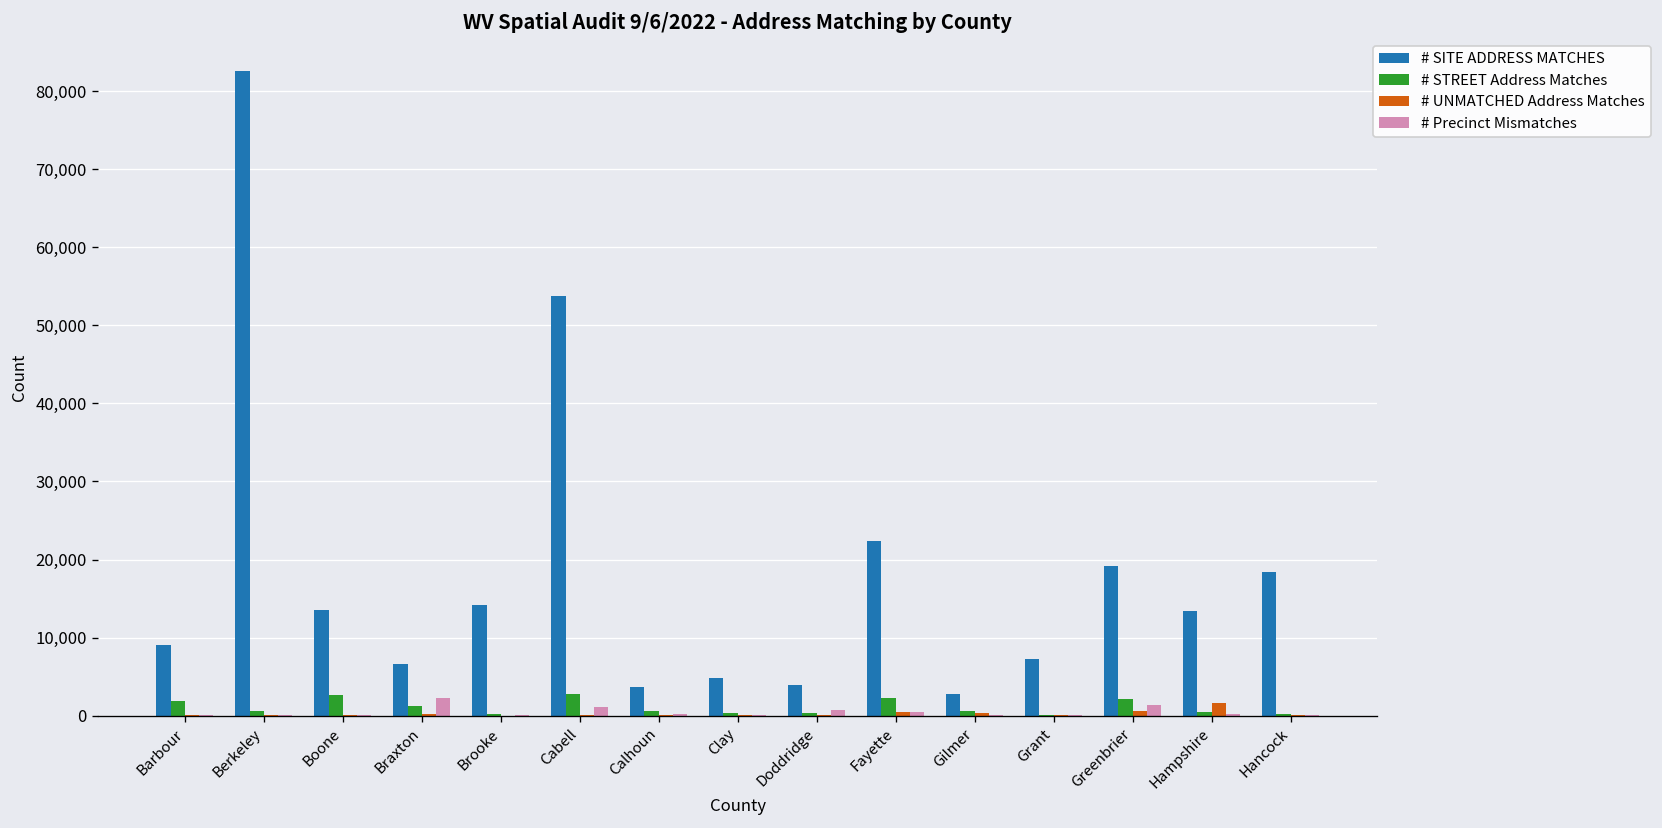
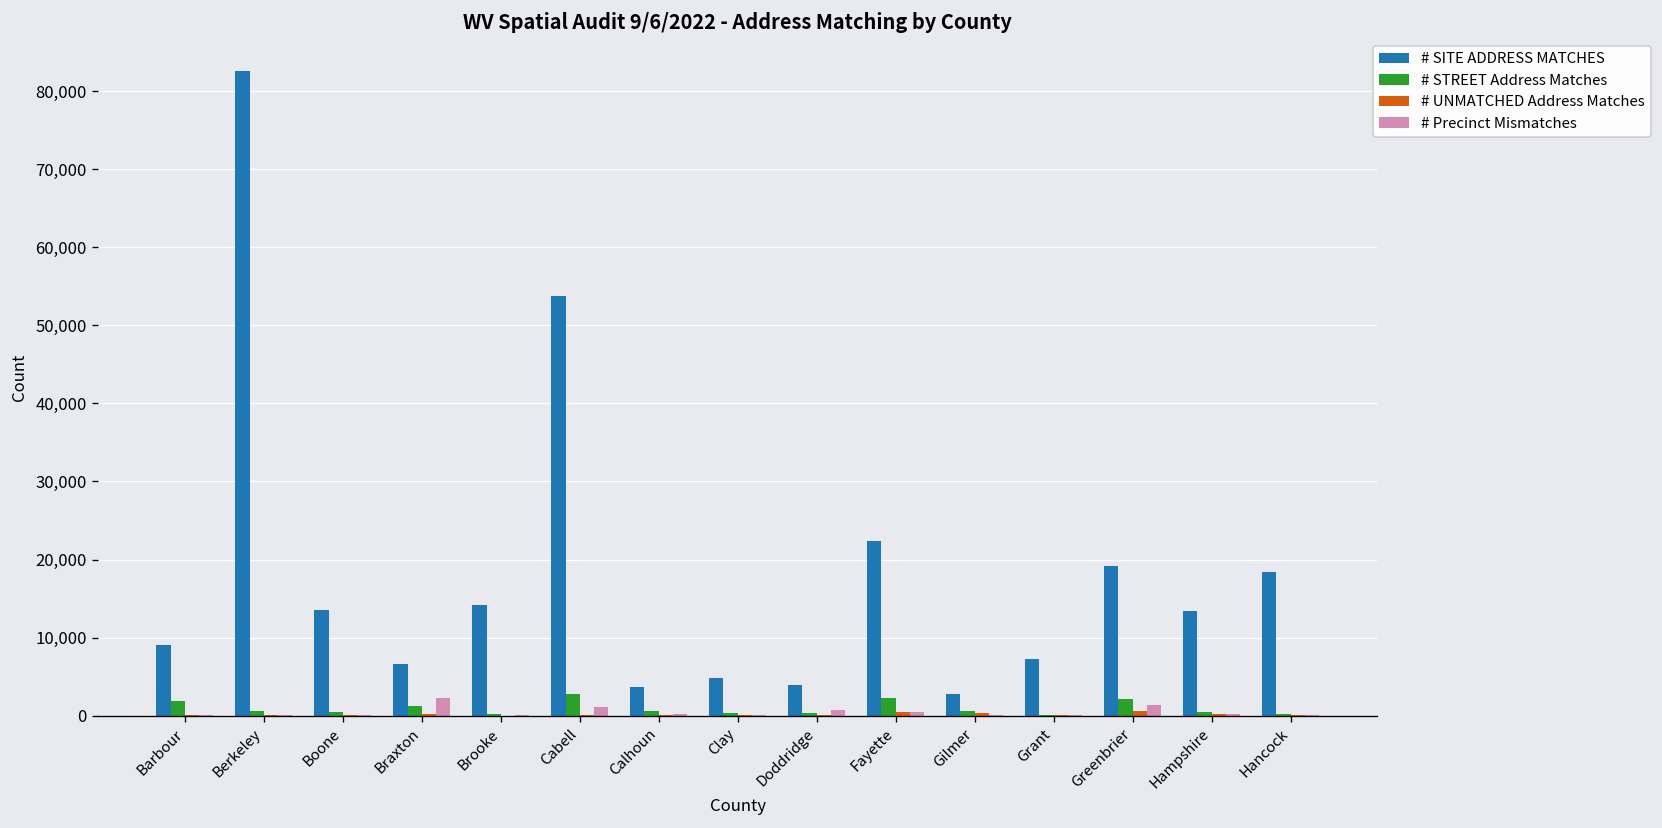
# STREET Address Matches, Boone: 3,000 -> 0
# UNMATCHED Address Matches, Hampshire: 2,000 -> 0
